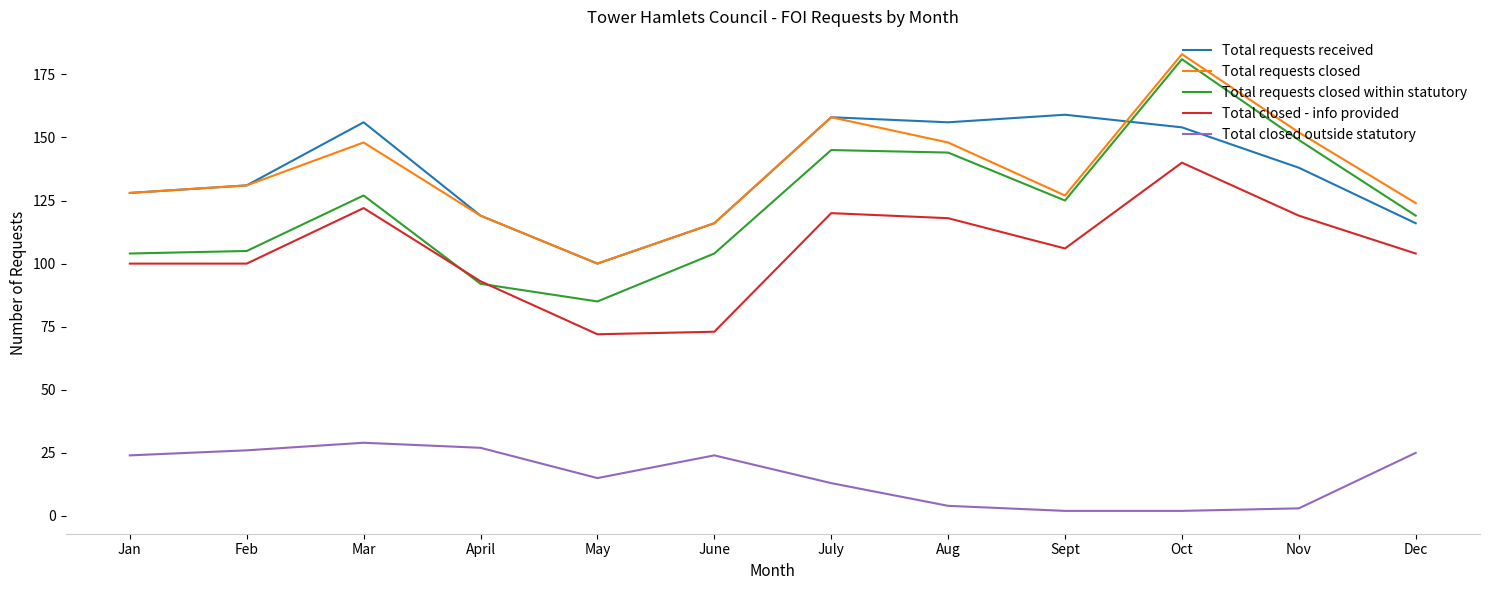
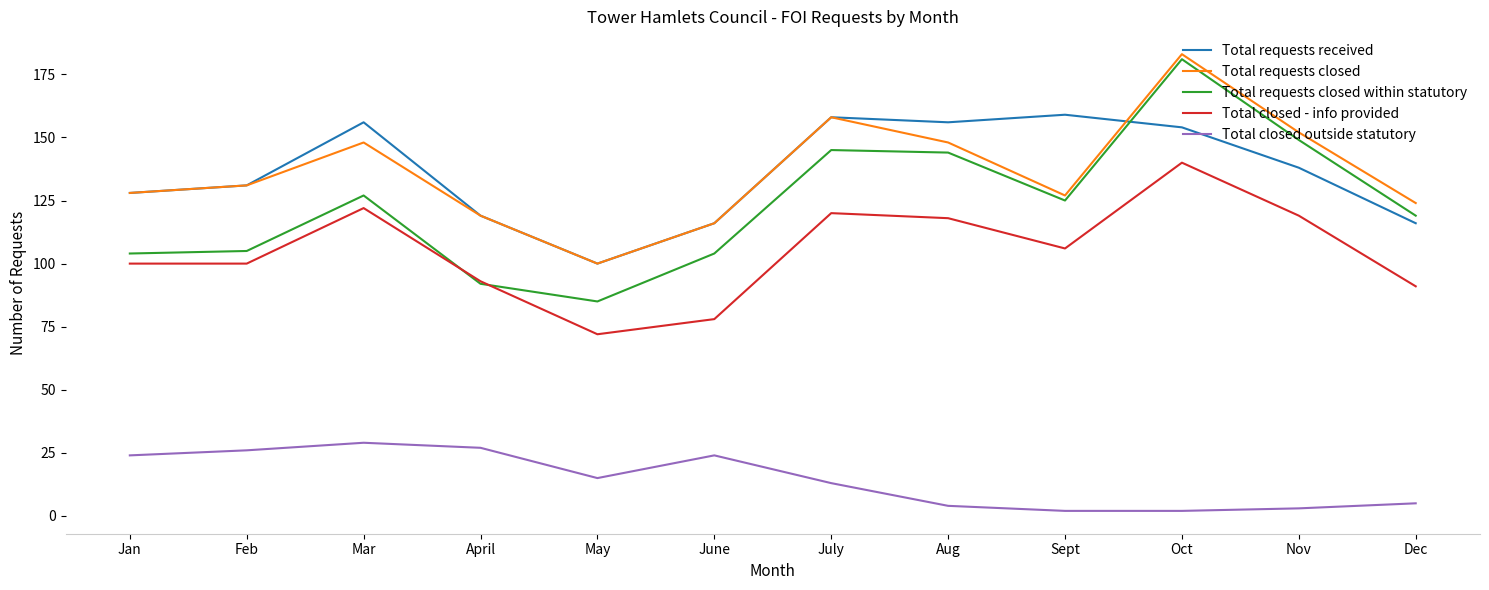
Total closed - info provided, June: 73 -> 78
Total closed - info provided, Dec: 104 -> 91
Total closed outside statutory, Dec: 25 -> 5
